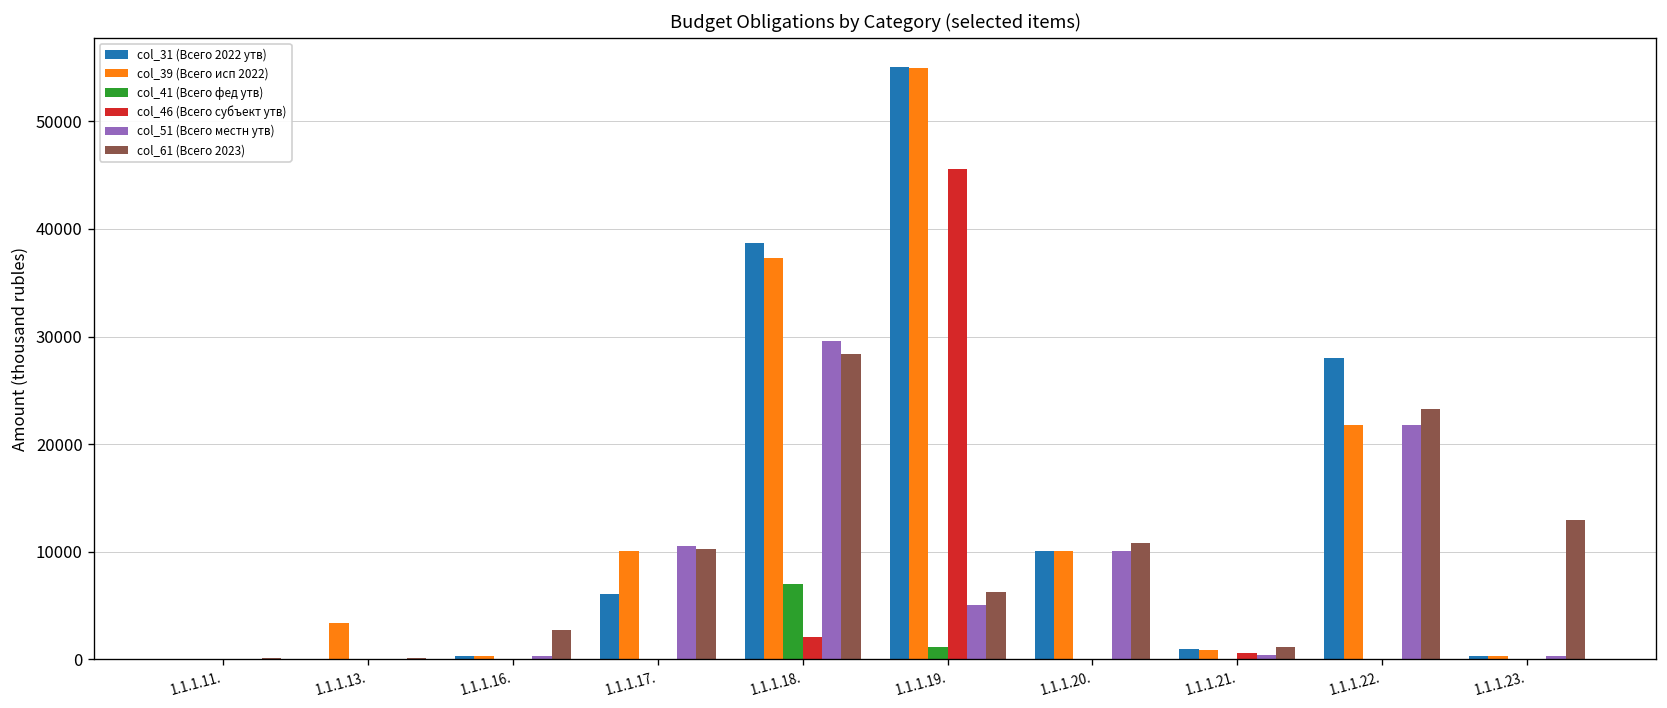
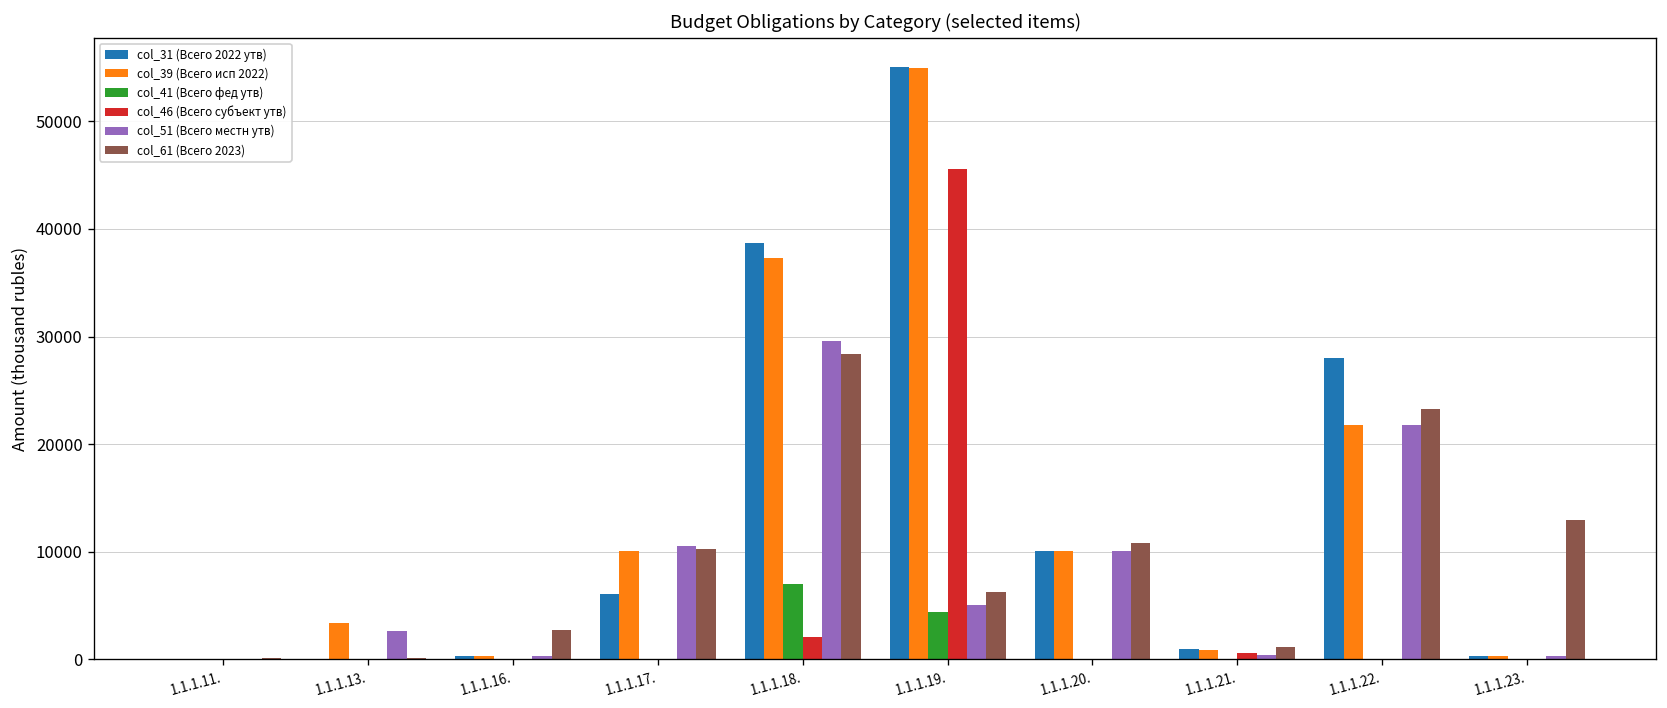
col_51 (Всего местн утв), 1.1.1.13.: 0 -> 3000
col_41 (Всего фед утв), 1.1.1.19.: 1000 -> 4000
